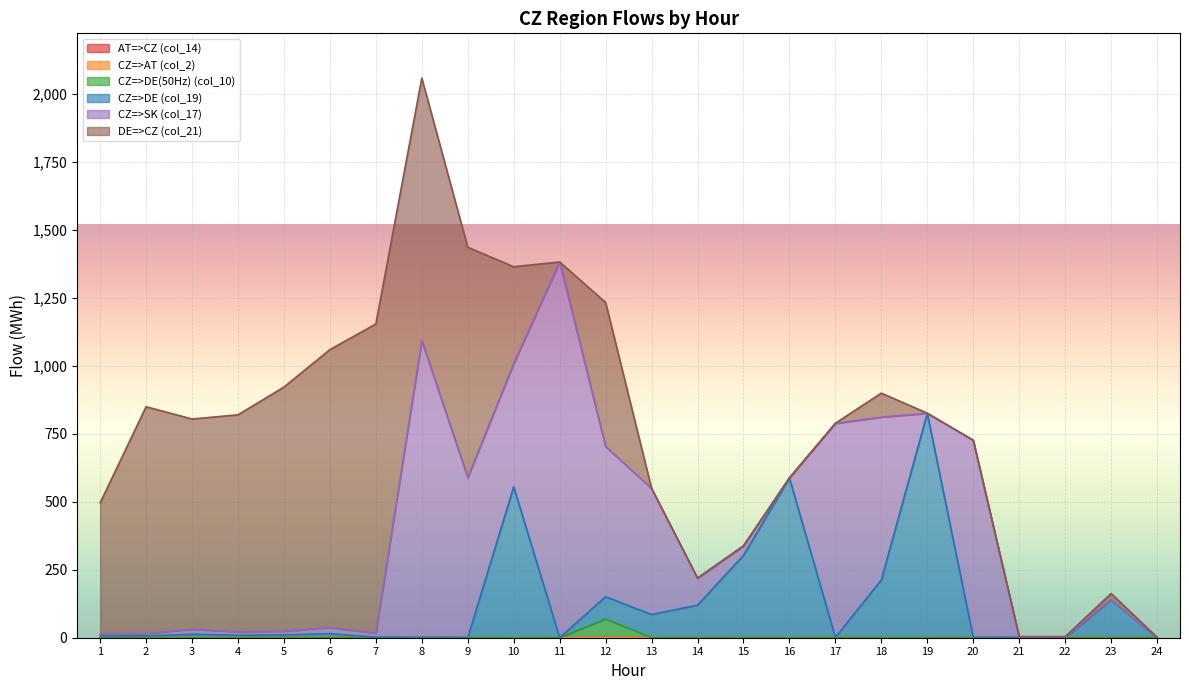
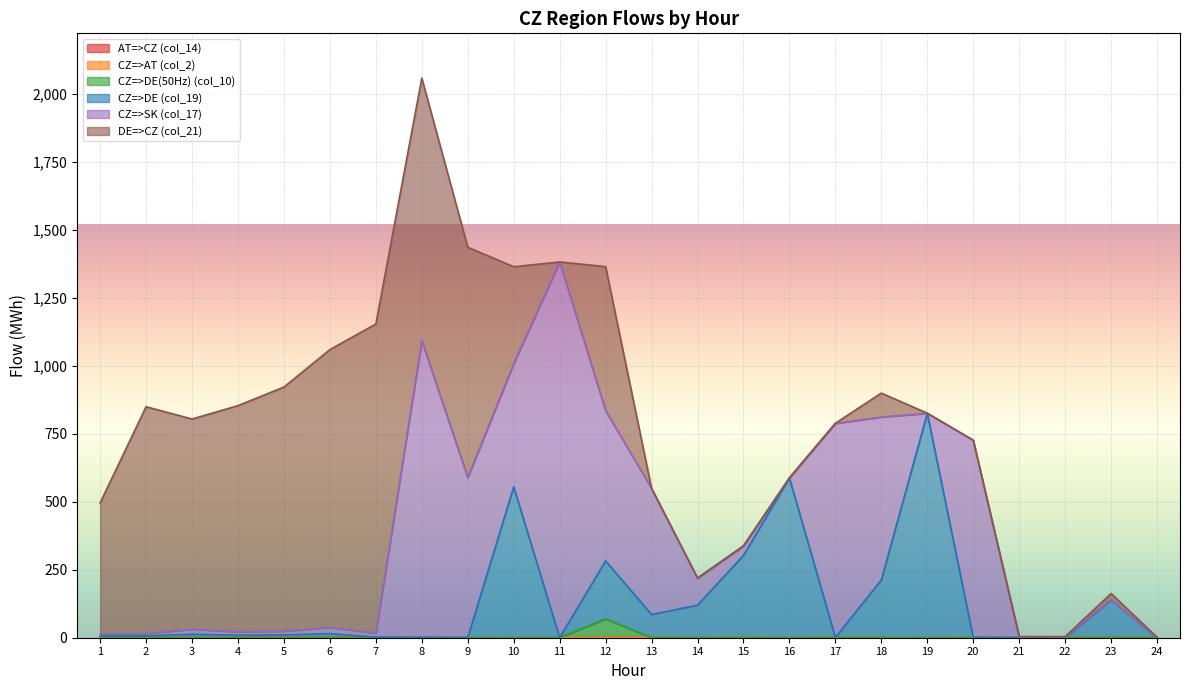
DE=>CZ (col_21), 4: 800 -> 830
CZ=>DE (col_19), 12: 80 -> 210
